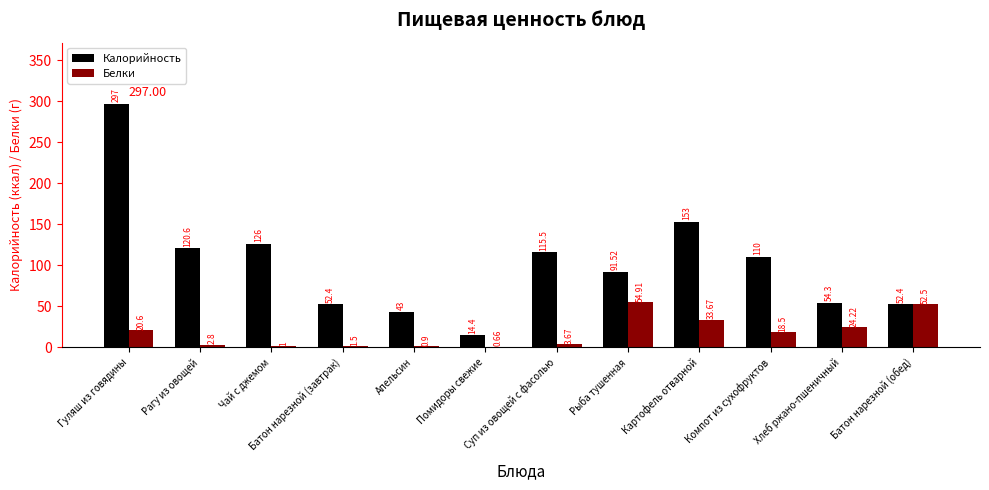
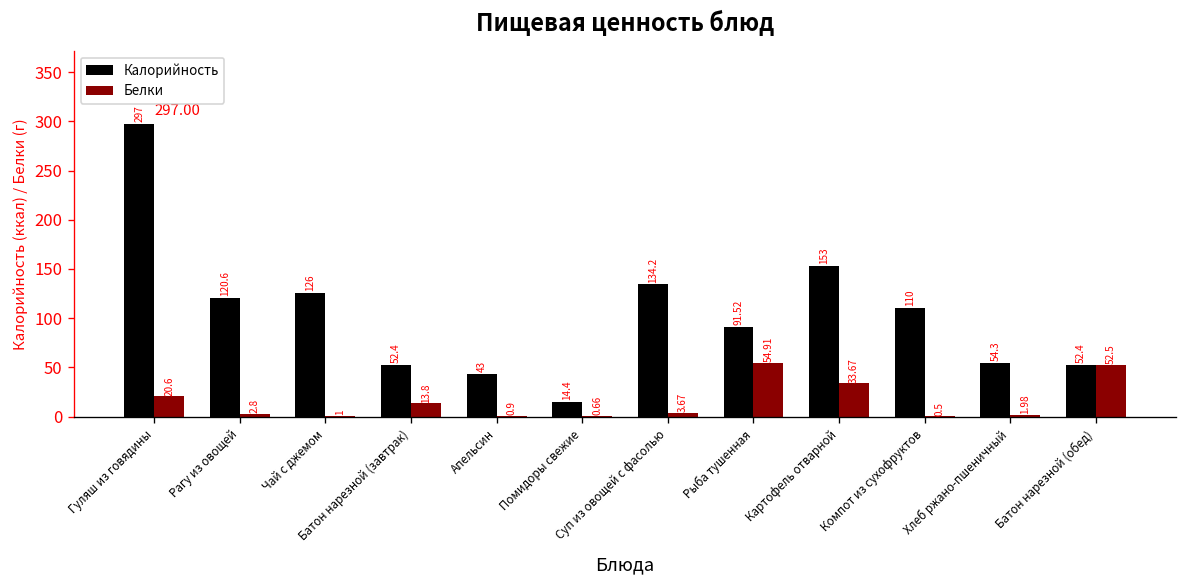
Белки, Батон нарезной (завтрак): 1.5 -> 13.8
Калорийность, Суп из овощей с фасолью: 115.5 -> 134.2
Белки, Компот из сухофруктов: 18.5 -> 0.5
Белки, Хлеб ржано-пшеничный: 24.22 -> 1.98
